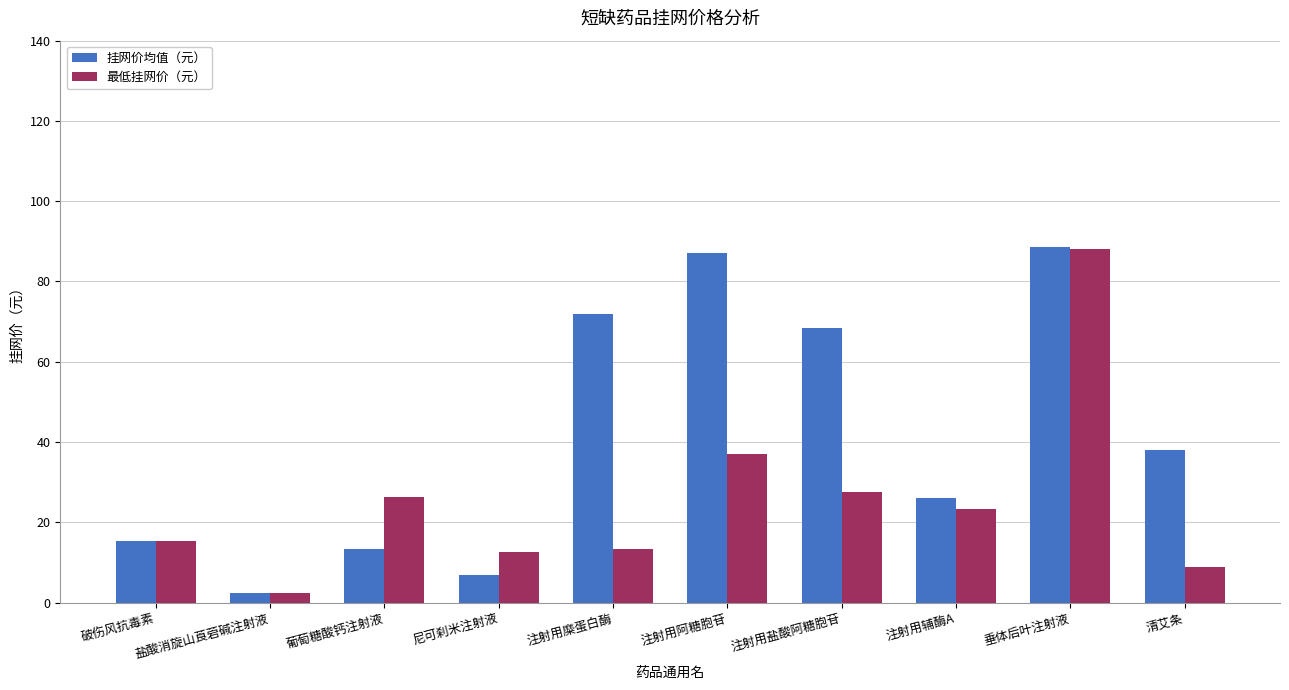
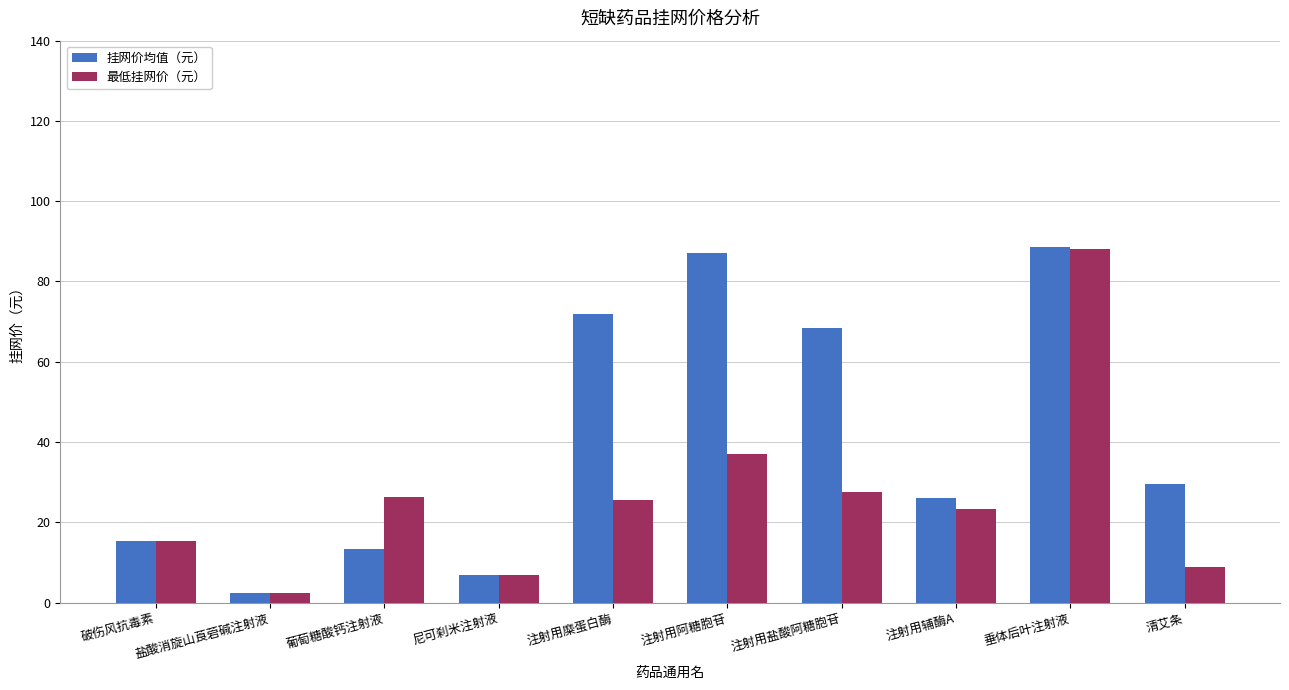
最低挂网价（元）, 尼可刹米注射液: 13 -> 7
最低挂网价（元）, 注射用糜蛋白酶: 13 -> 26
挂网价均值（元）, 清艾条: 38 -> 30
